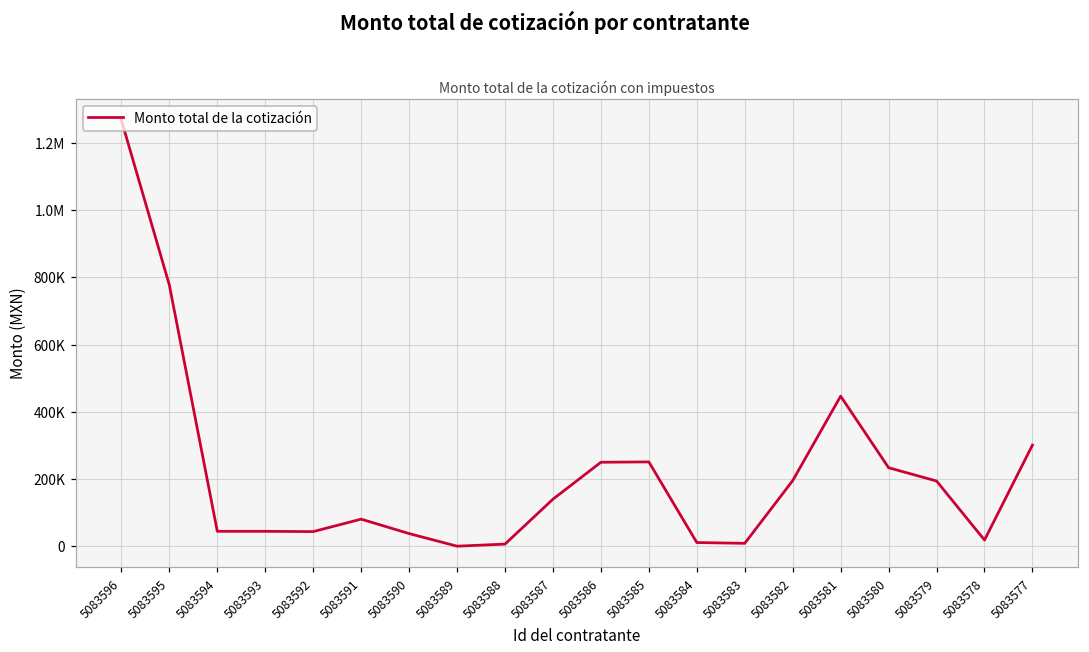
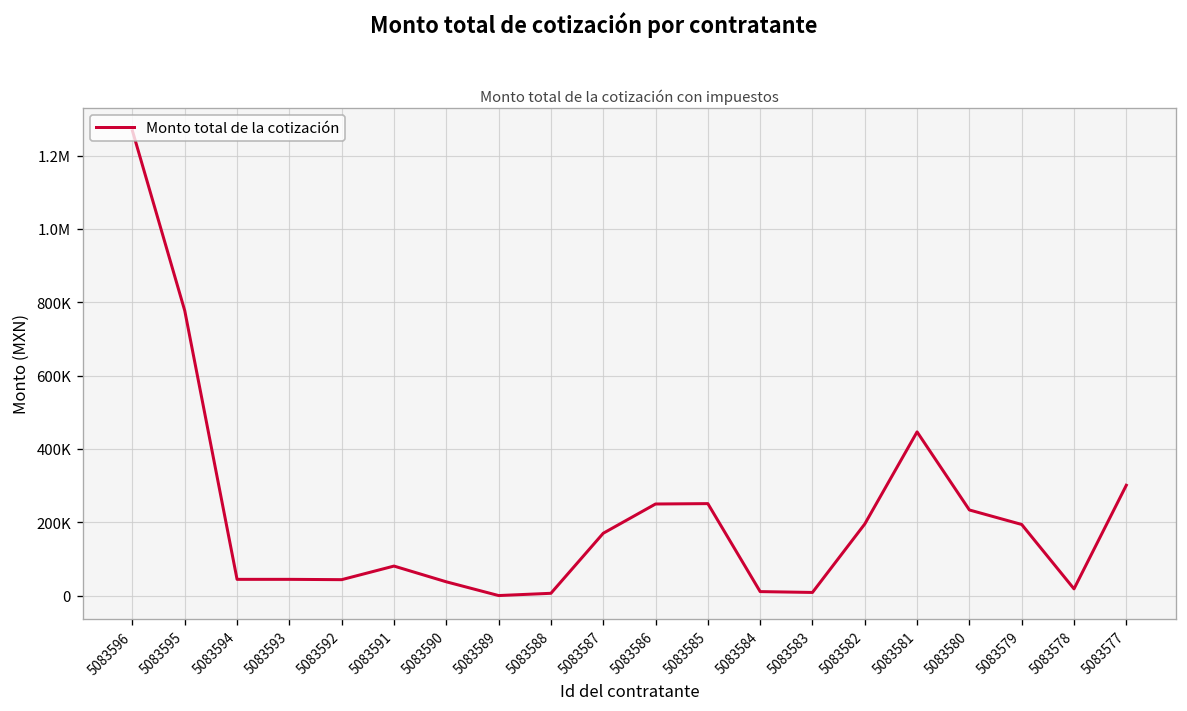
5083587: 140000 -> 170000
